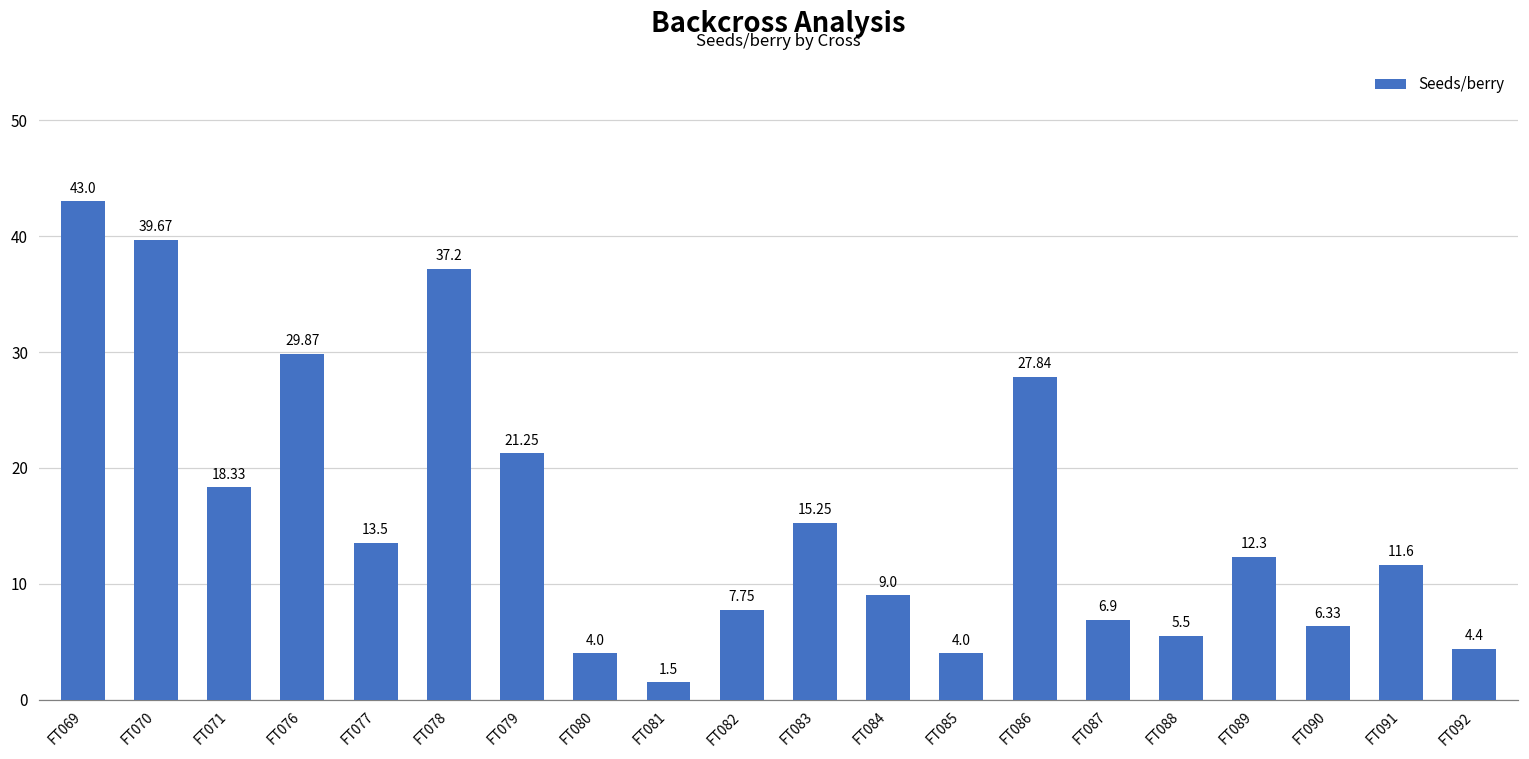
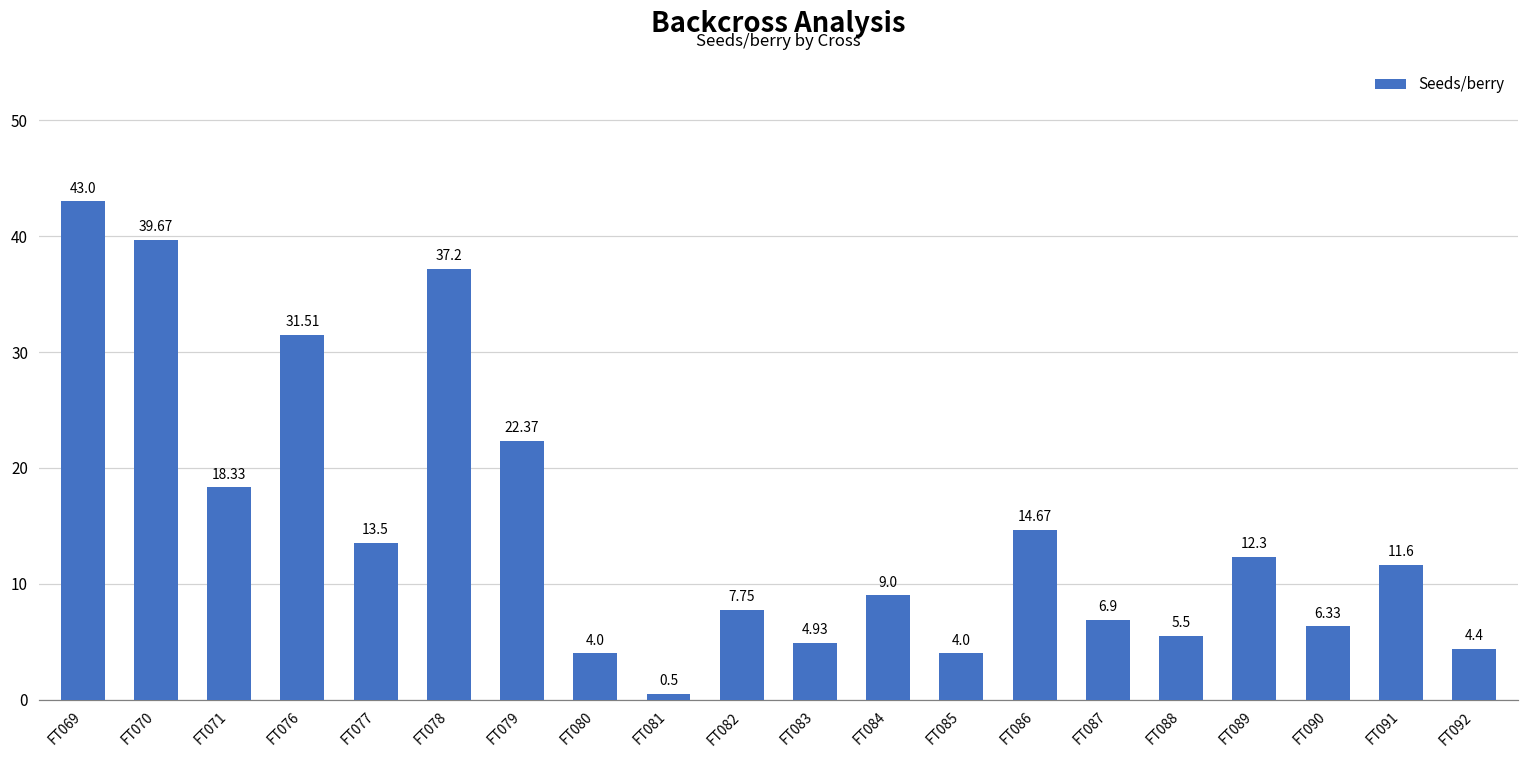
FT076: 29.87 -> 31.51
FT079: 21.25 -> 22.37
FT081: 1.5 -> 0.5
FT083: 15.25 -> 4.93
FT086: 27.84 -> 14.67
